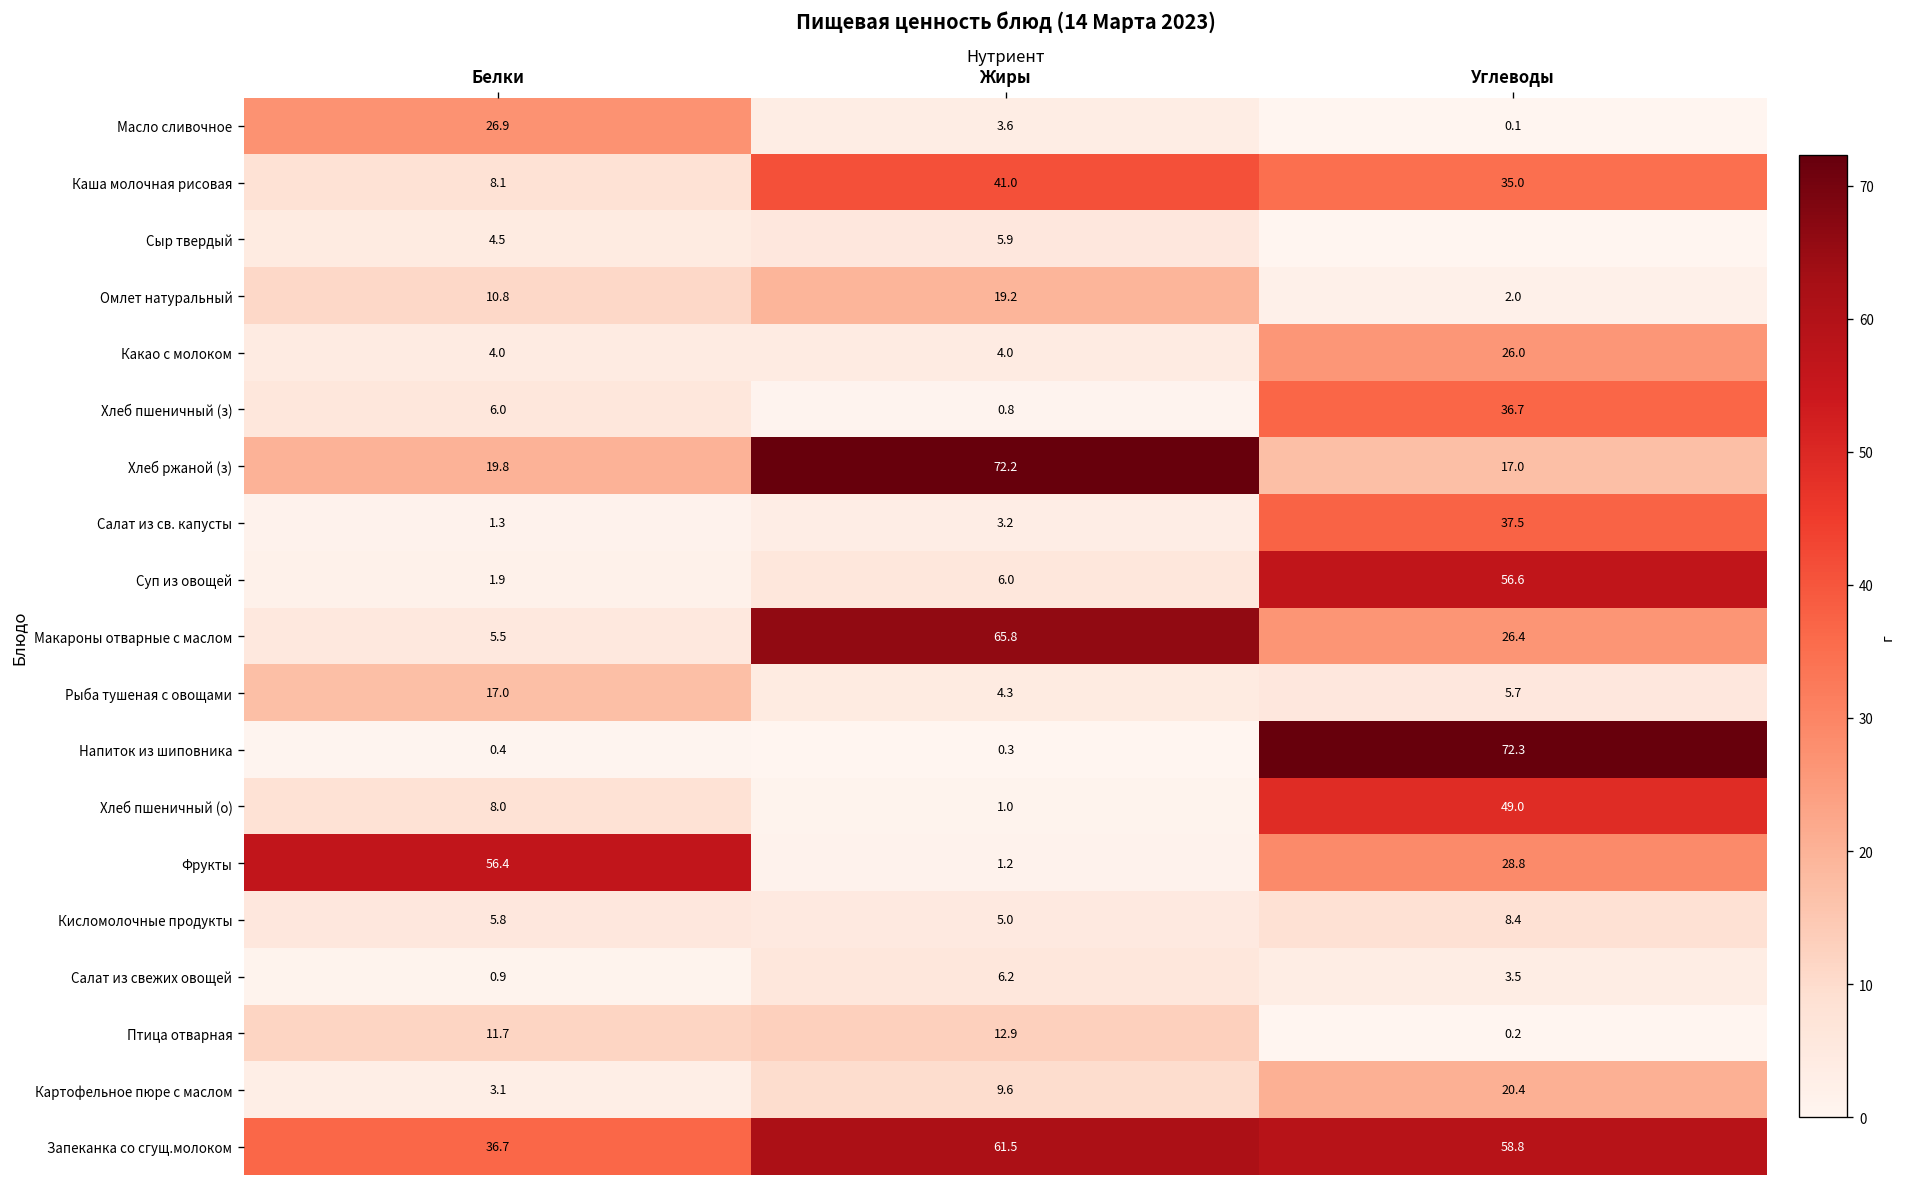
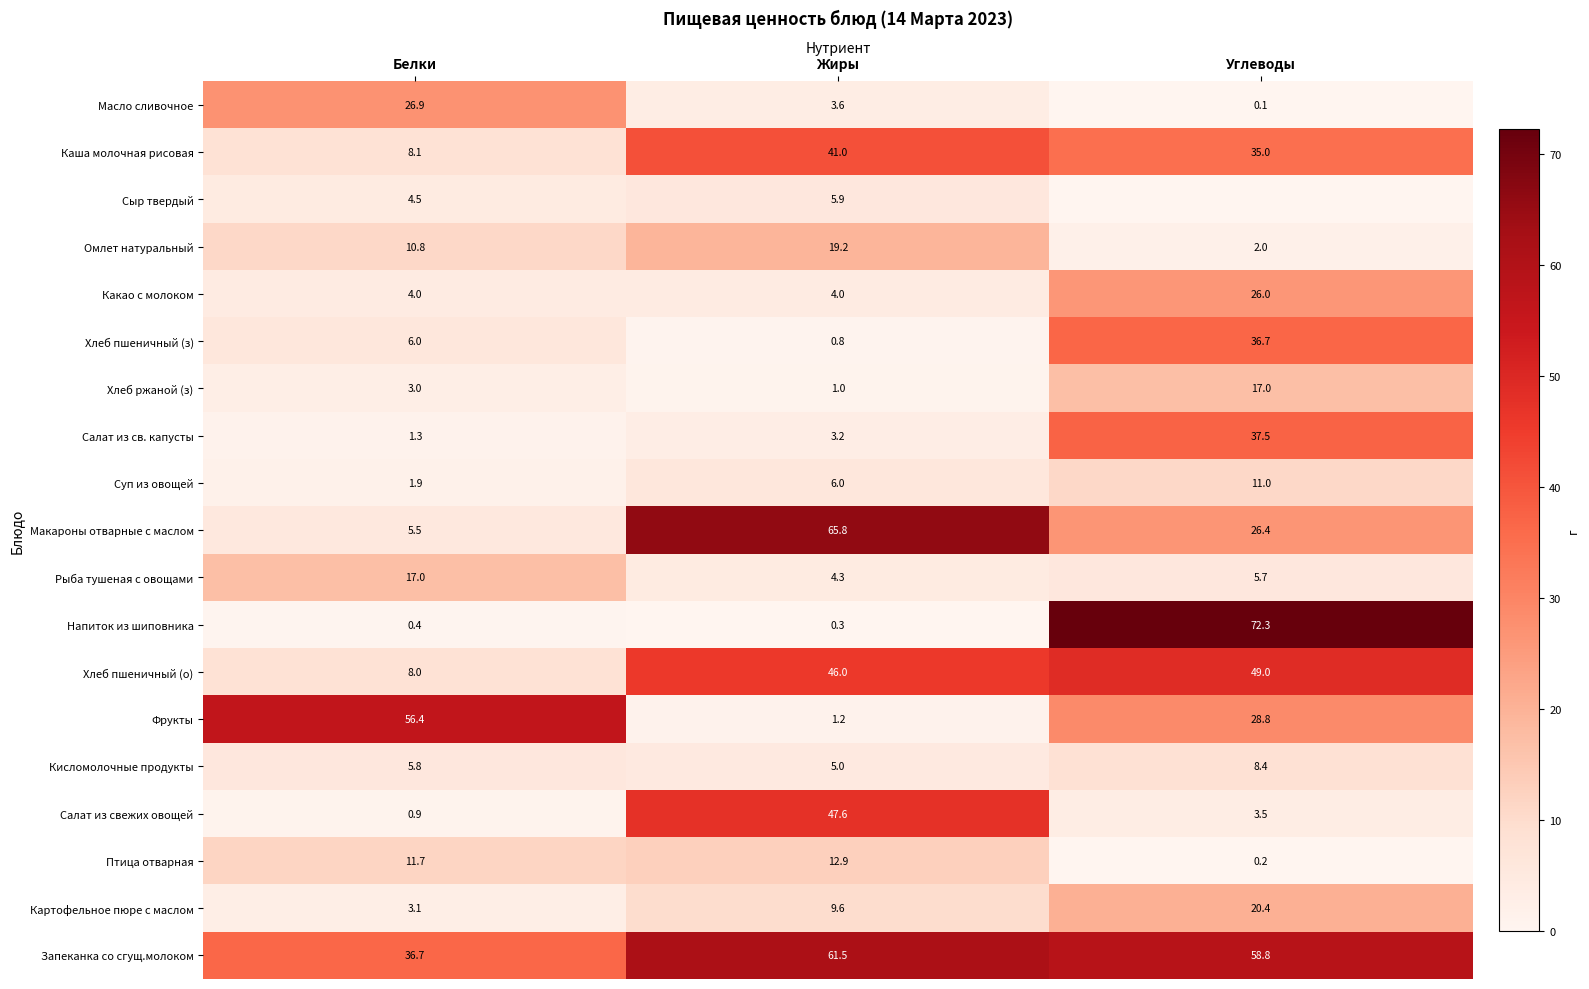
Хлеб ржаной (з), Белки: 19.8 -> 3.0
Хлеб ржаной (з), Жиры: 72.2 -> 1.0
Суп из овощей, Углеводы: 56.6 -> 11.0
Хлеб пшеничный (о), Жиры: 1.0 -> 46.0
Салат из свежих овощей, Жиры: 6.2 -> 47.6
